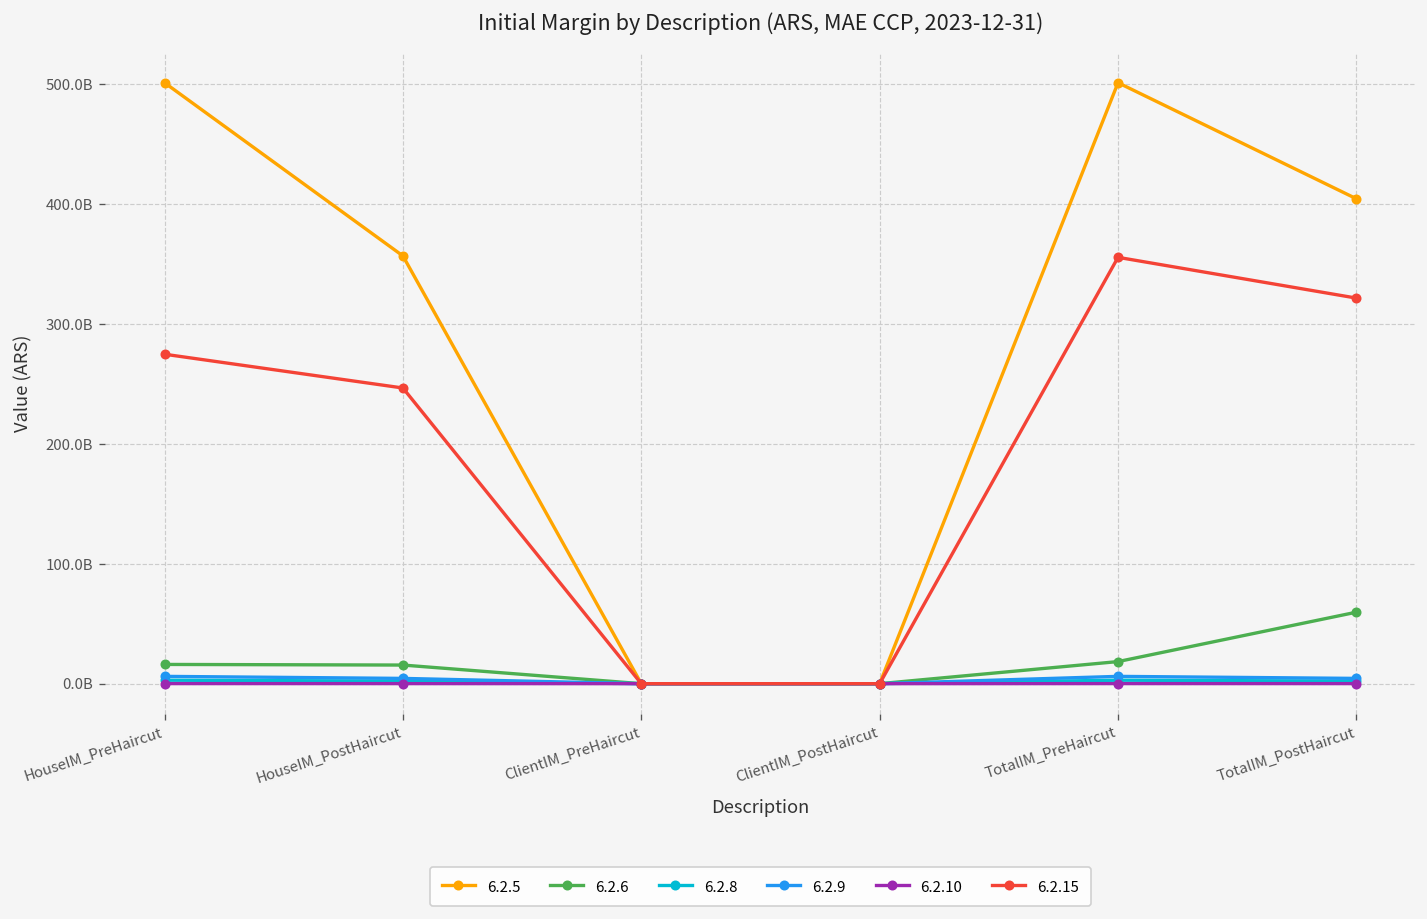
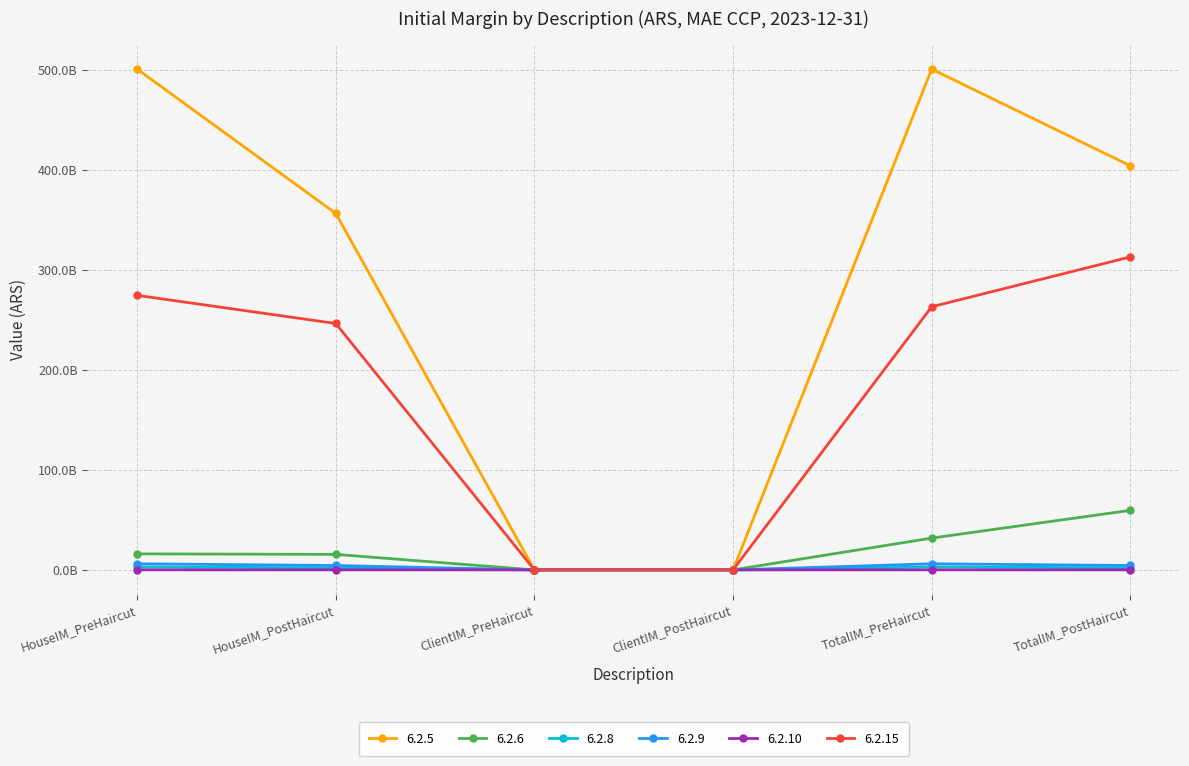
6.2.6, TotalIM_PreHaircut: 20000000000 -> 30000000000
6.2.15, TotalIM_PreHaircut: 360000000000 -> 260000000000
6.2.15, TotalIM_PostHaircut: 320000000000 -> 310000000000
